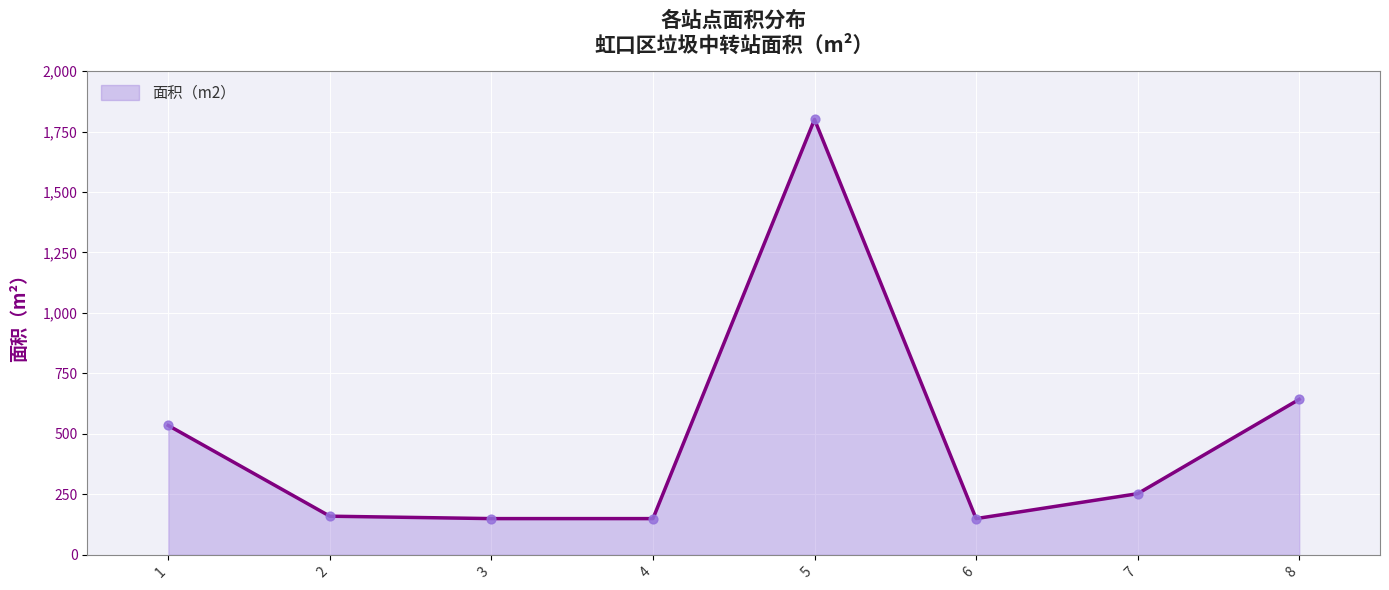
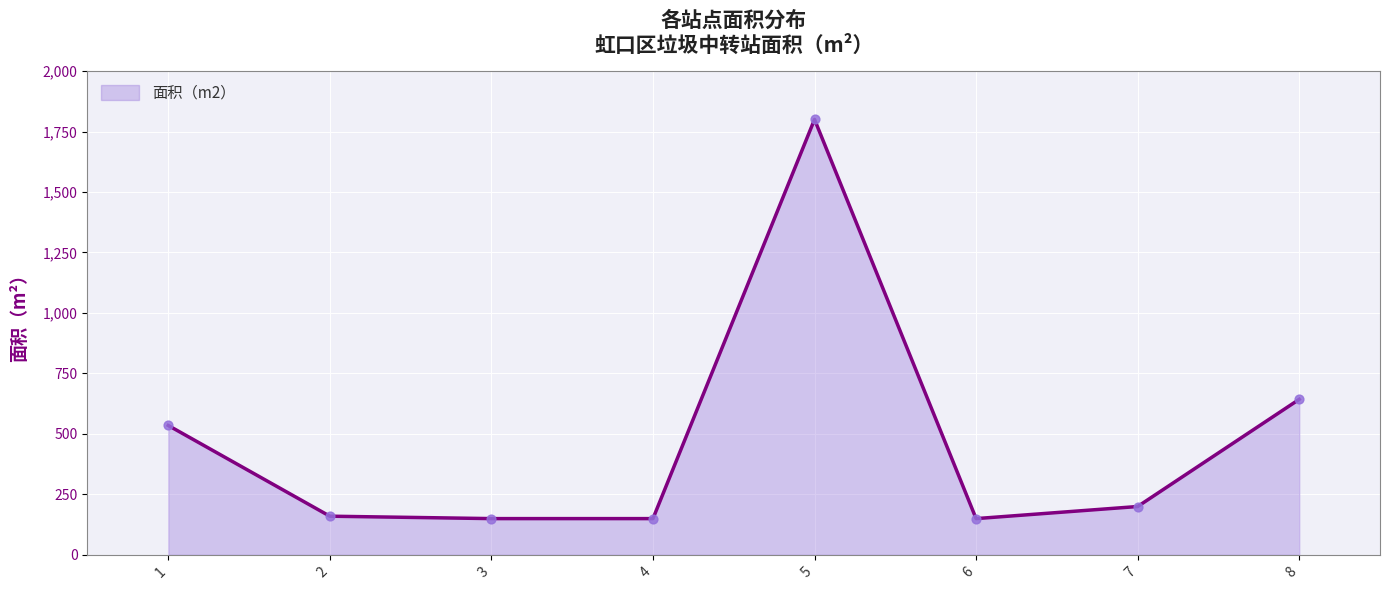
7: 250 -> 200
